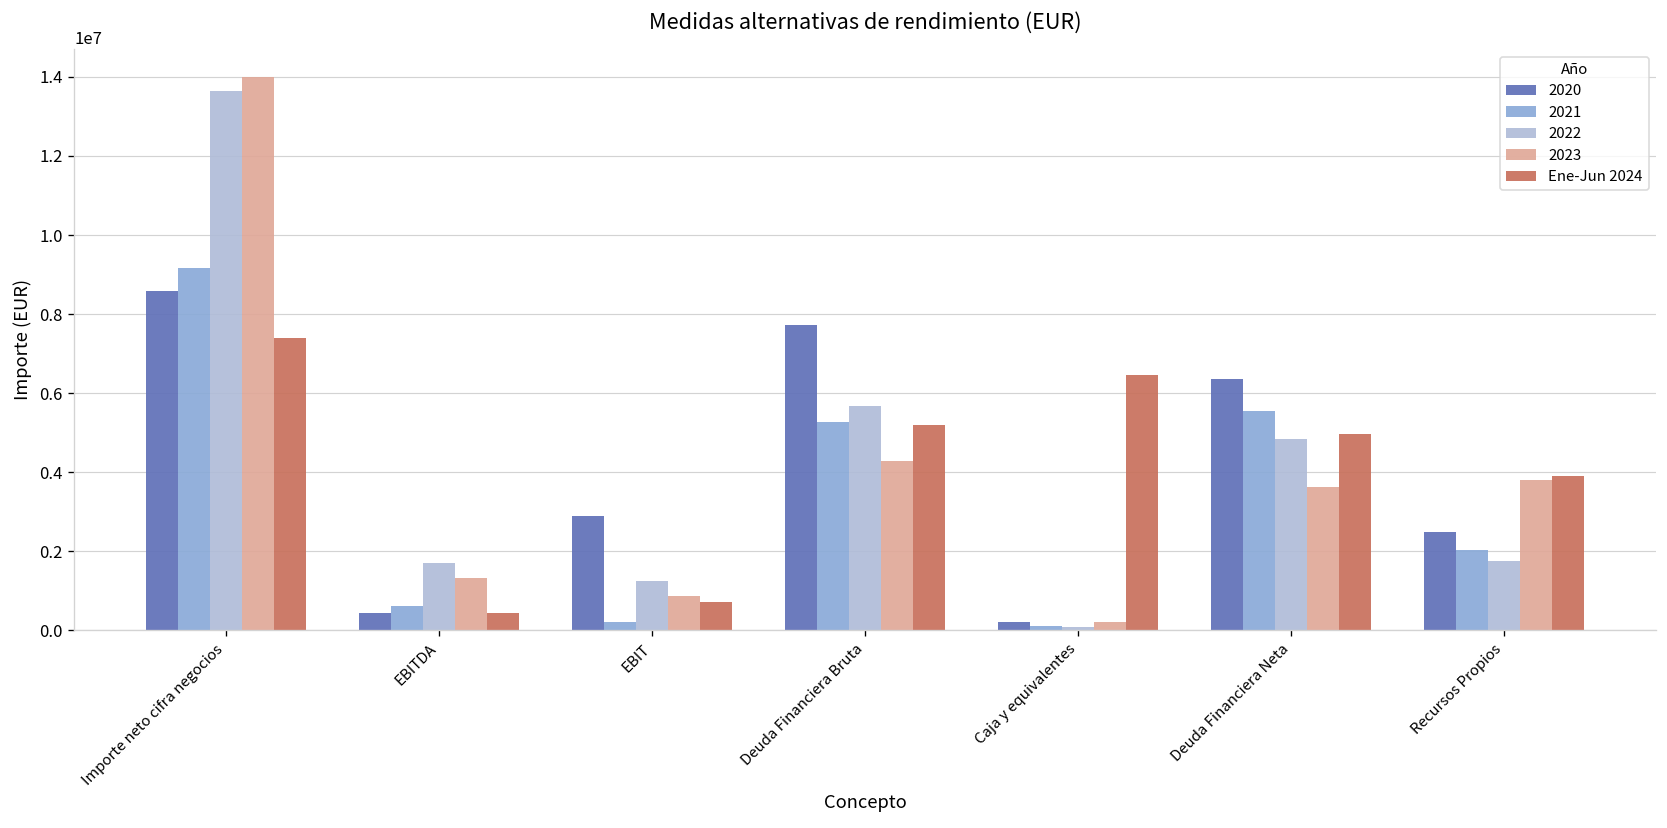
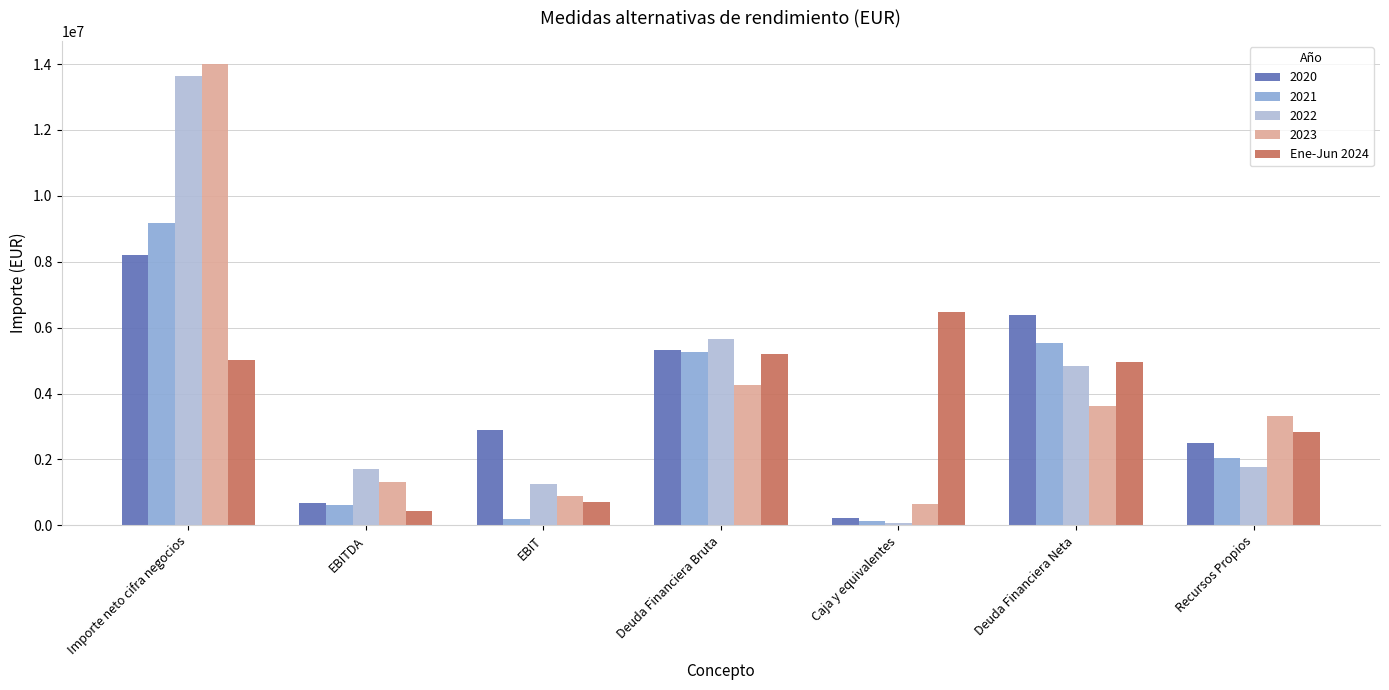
2020, Importe neto cifra negocios: 8600000 -> 8200000
Ene-Jun 2024, Importe neto cifra negocios: 7400000 -> 5000000
2020, EBITDA: 400000 -> 700000
2020, Deuda Financiera Bruta: 7700000 -> 5300000
2023, Caja y equivalentes: 200000 -> 700000
2023, Recursos Propios: 3800000 -> 3300000
Ene-Jun 2024, Recursos Propios: 3900000 -> 2800000
